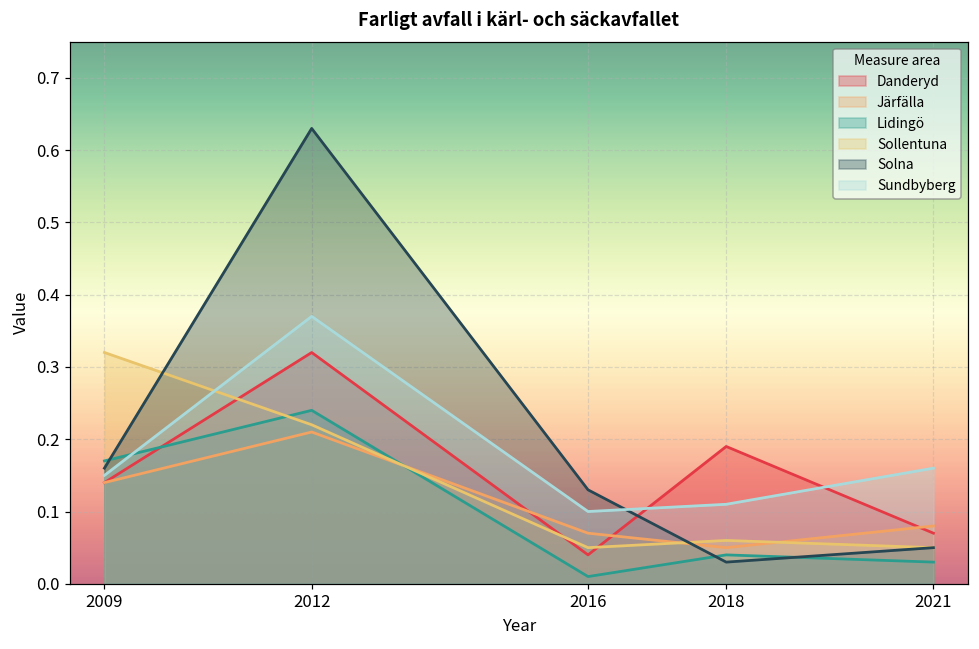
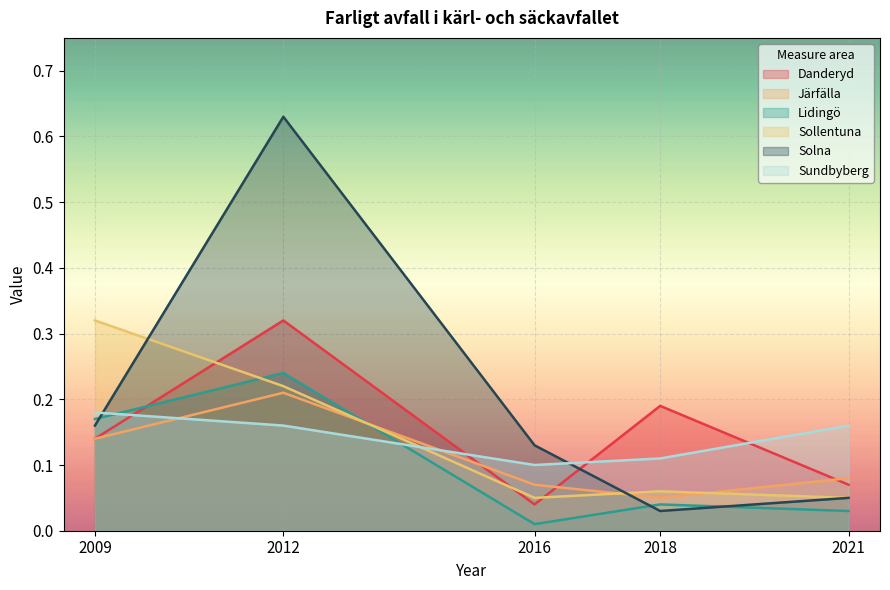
Sundbyberg, 2009: 0.15 -> 0.18
Sundbyberg, 2012: 0.37 -> 0.16
